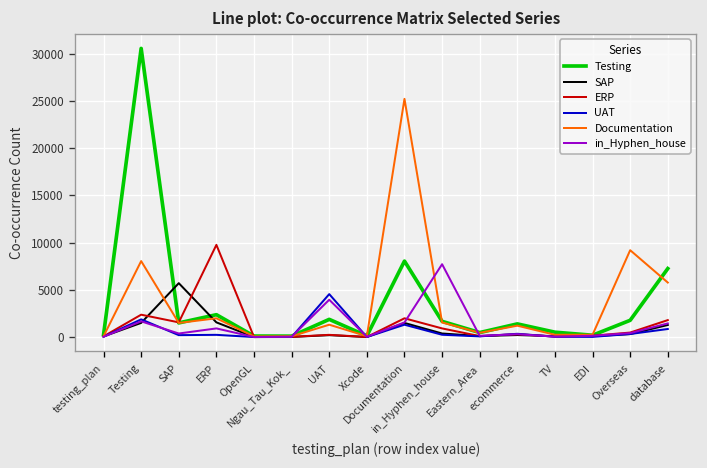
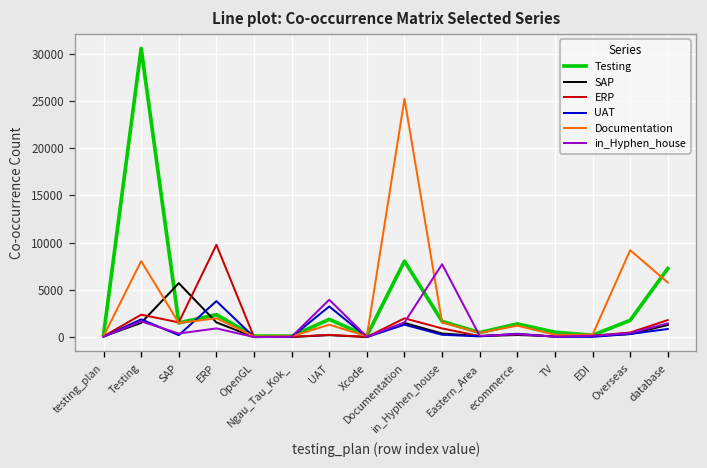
UAT, ERP: 0 -> 4000
UAT, UAT: 5000 -> 3000
